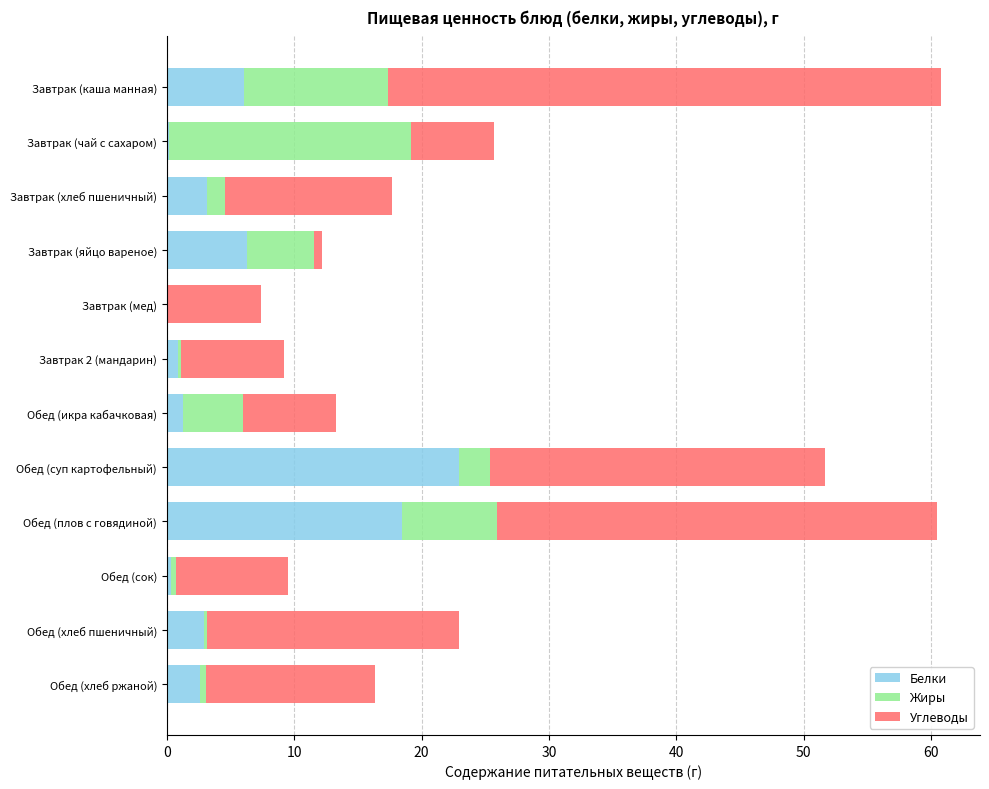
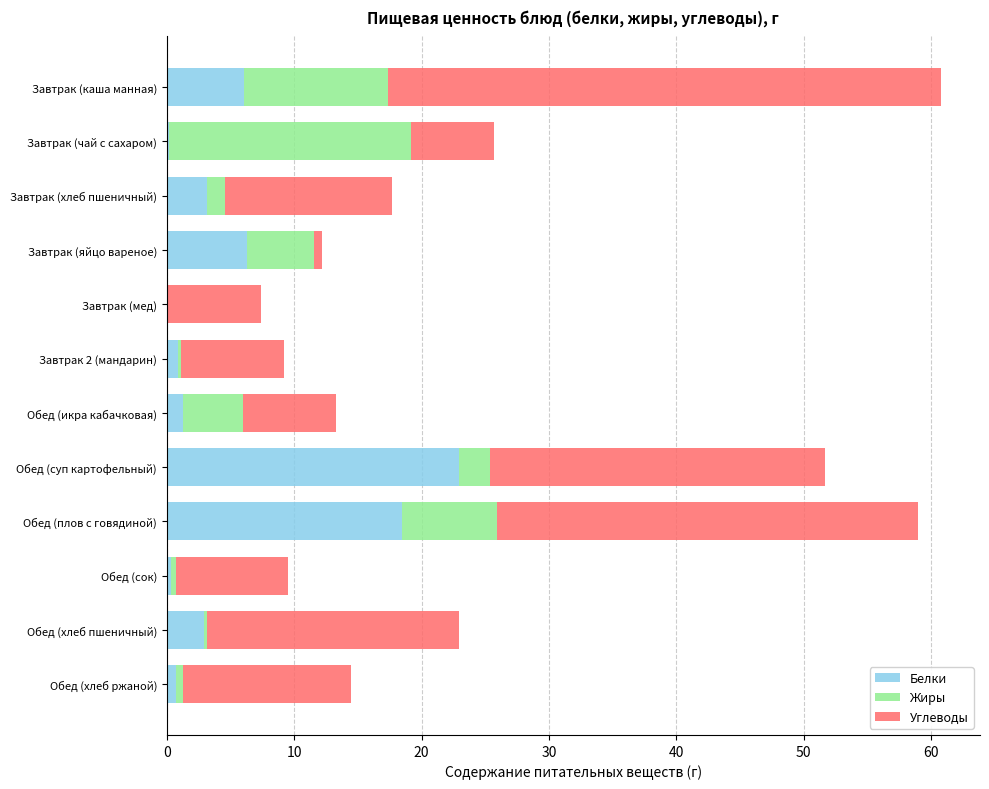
Углеводы, Обед (плов с говядиной): 34.6 -> 33.1
Белки, Обед (хлеб ржаной): 2.6 -> 0.7
